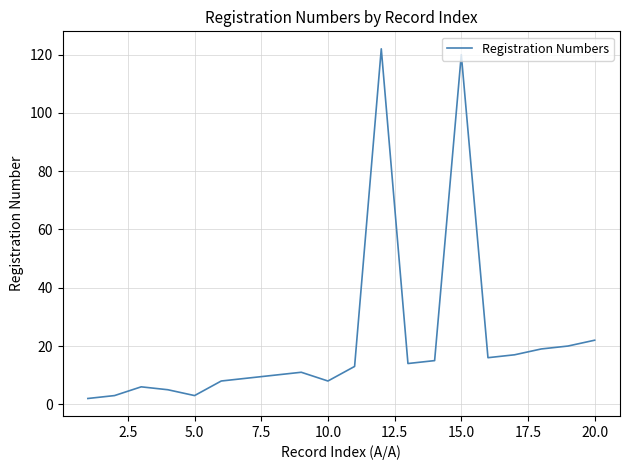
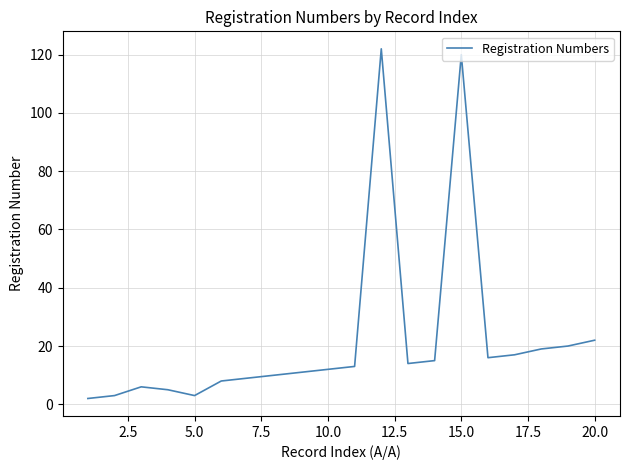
10.0: 8 -> 12
